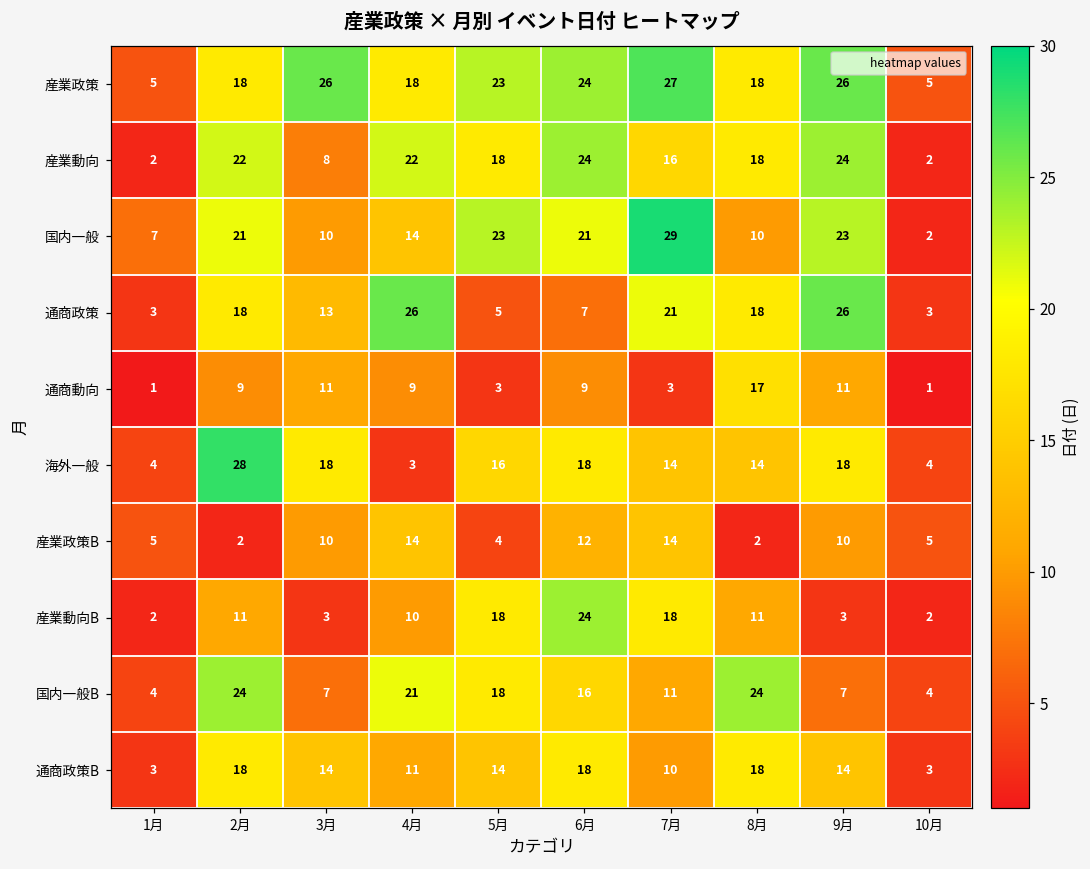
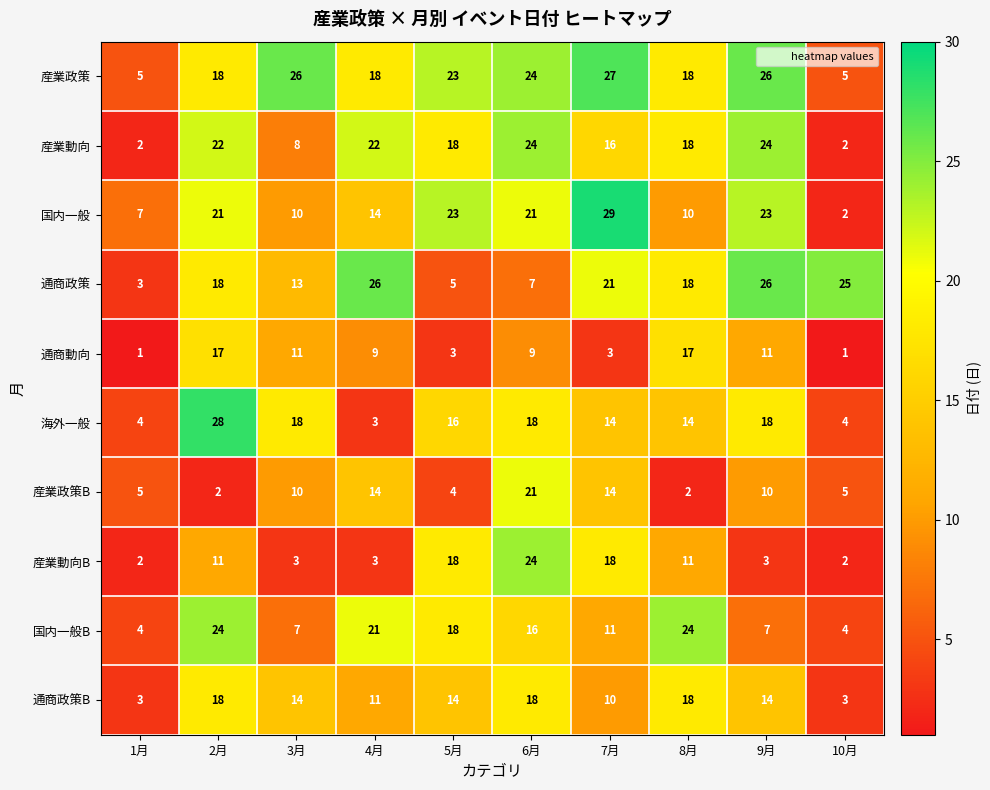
通商政策, 10月: 3 -> 25
通商動向, 2月: 9 -> 17
産業政策B, 6月: 12 -> 21
産業動向B, 4月: 10 -> 3
